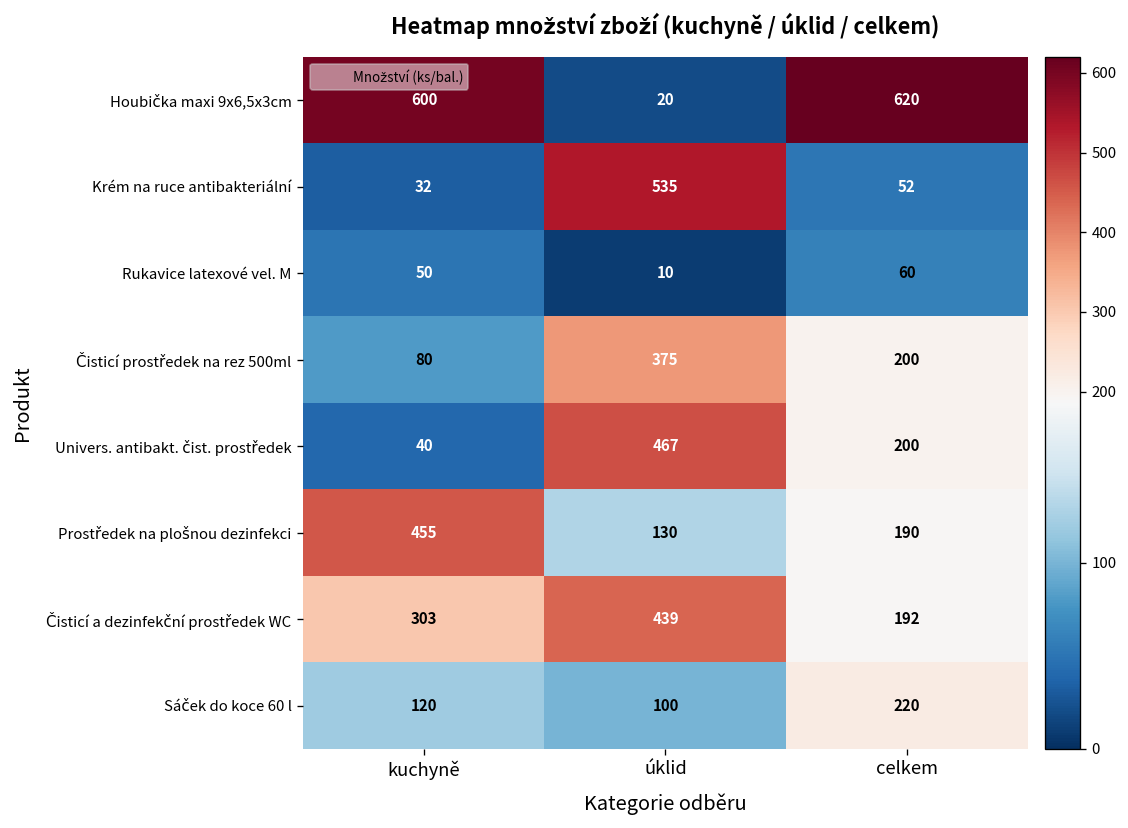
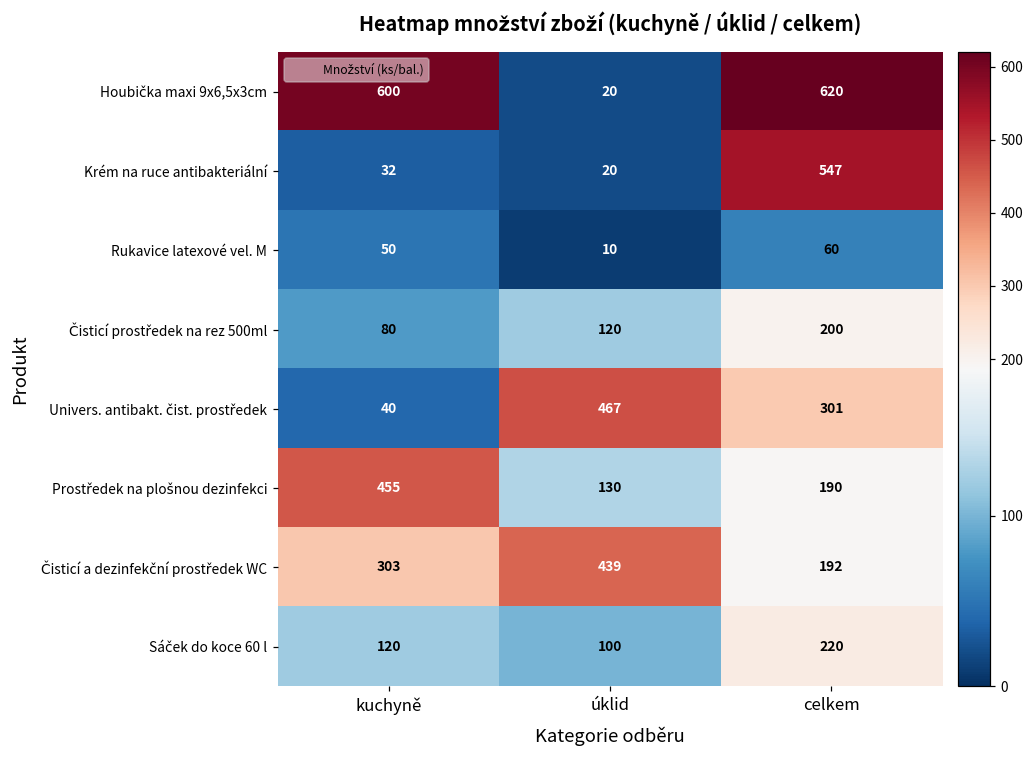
Krém na ruce antibakteriální, úklid: 535 -> 20
Krém na ruce antibakteriální, celkem: 52 -> 547
Čisticí prostředek na rez 500ml, úklid: 375 -> 120
Univers. antibakt. čist. prostředek, celkem: 200 -> 301
